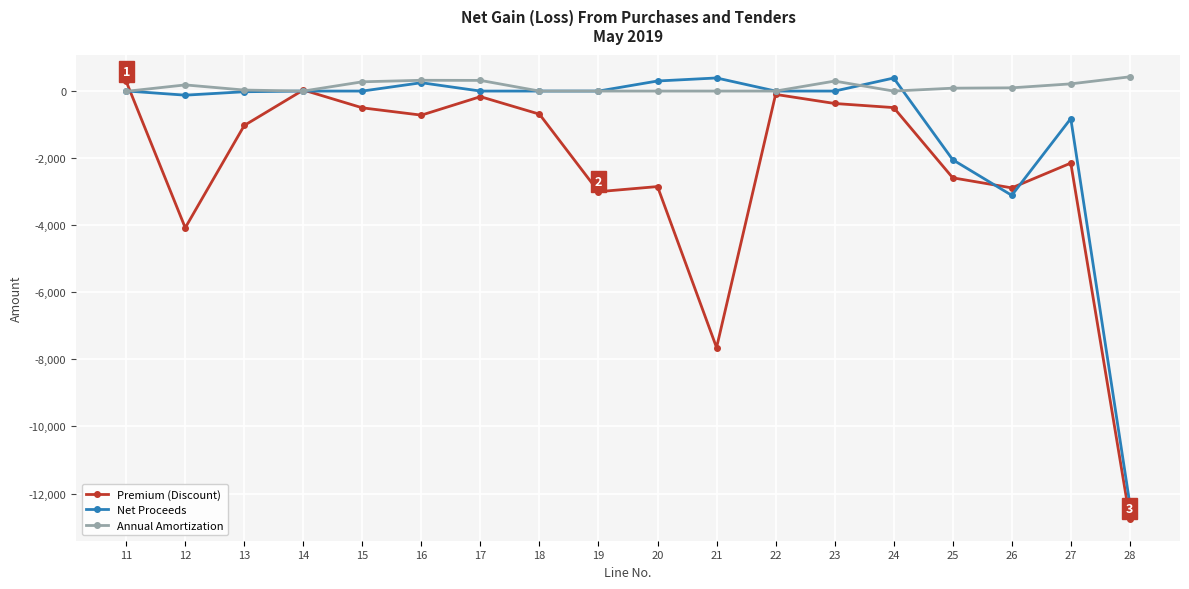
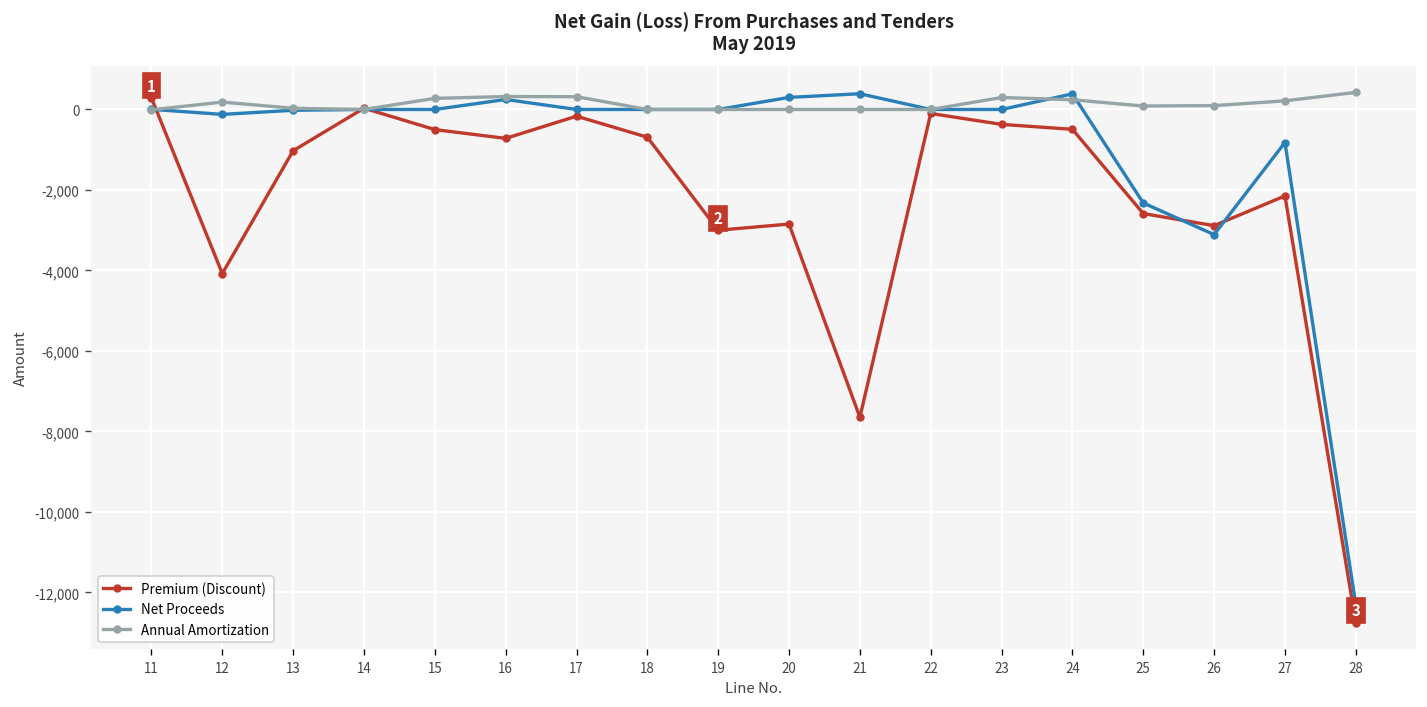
Annual Amortization, 24: 0 -> 200
Net Proceeds, 25: -2,000 -> -2,300
